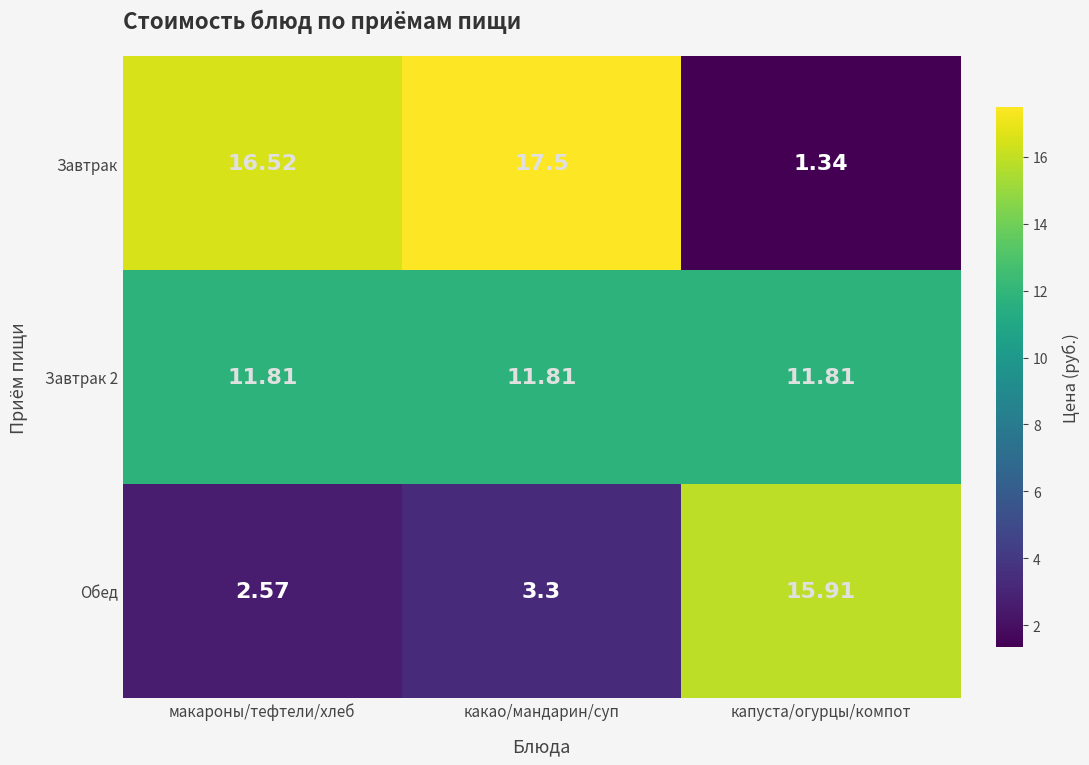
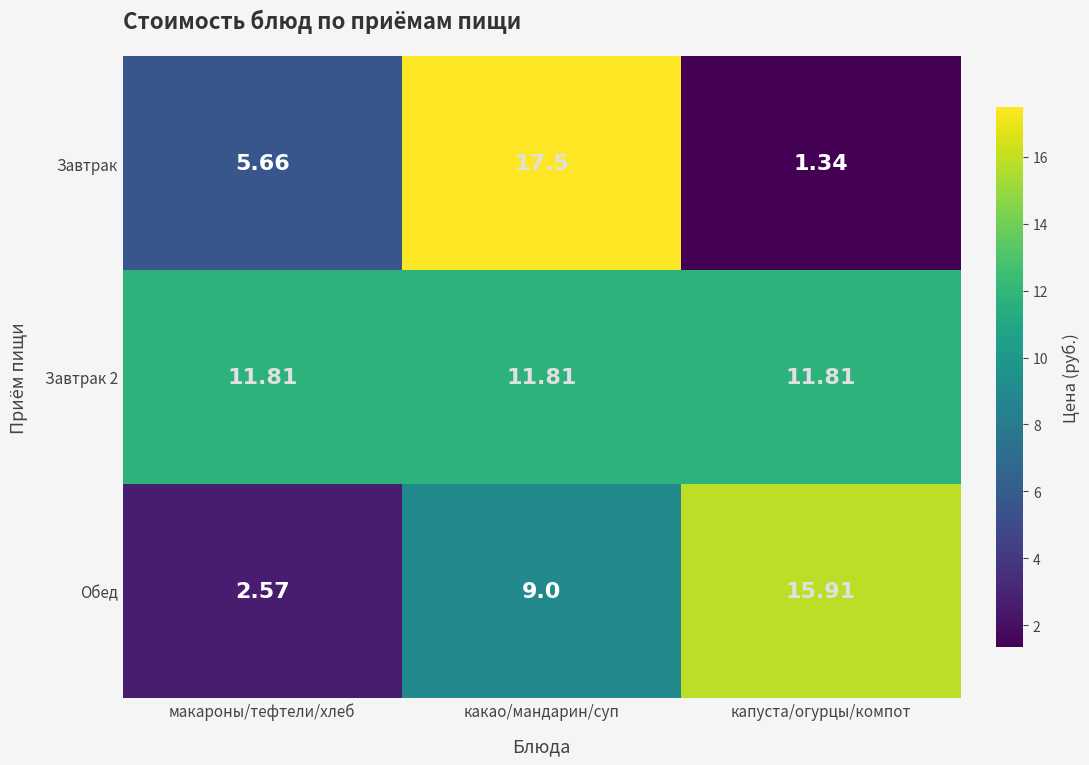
Завтрак, макароны/тефтели/хлеб: 16.52 -> 5.66
Обед, какао/мандарин/суп: 3.3 -> 9.0
